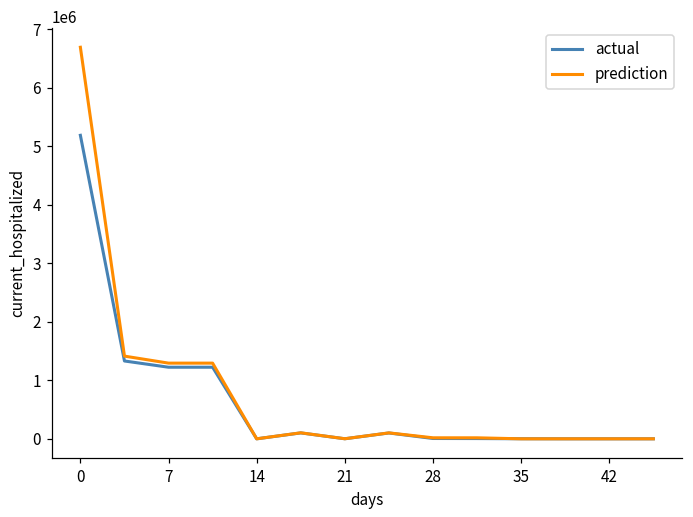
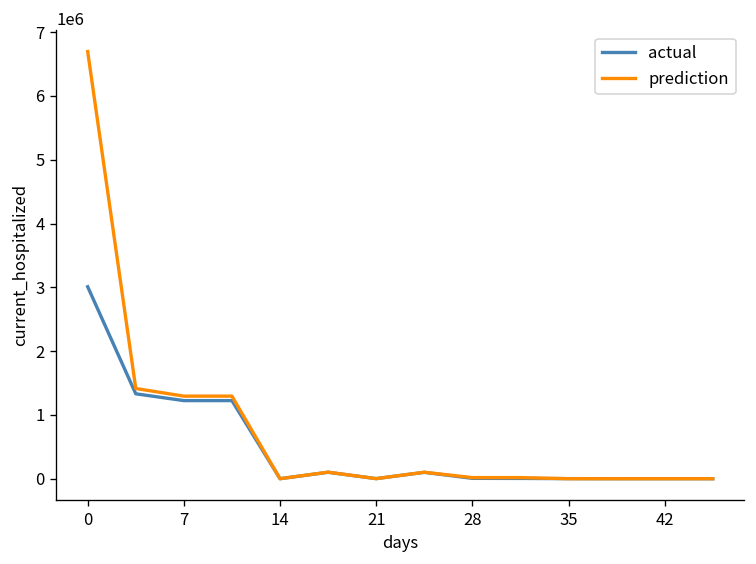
actual, 0: 5200000 -> 3000000
